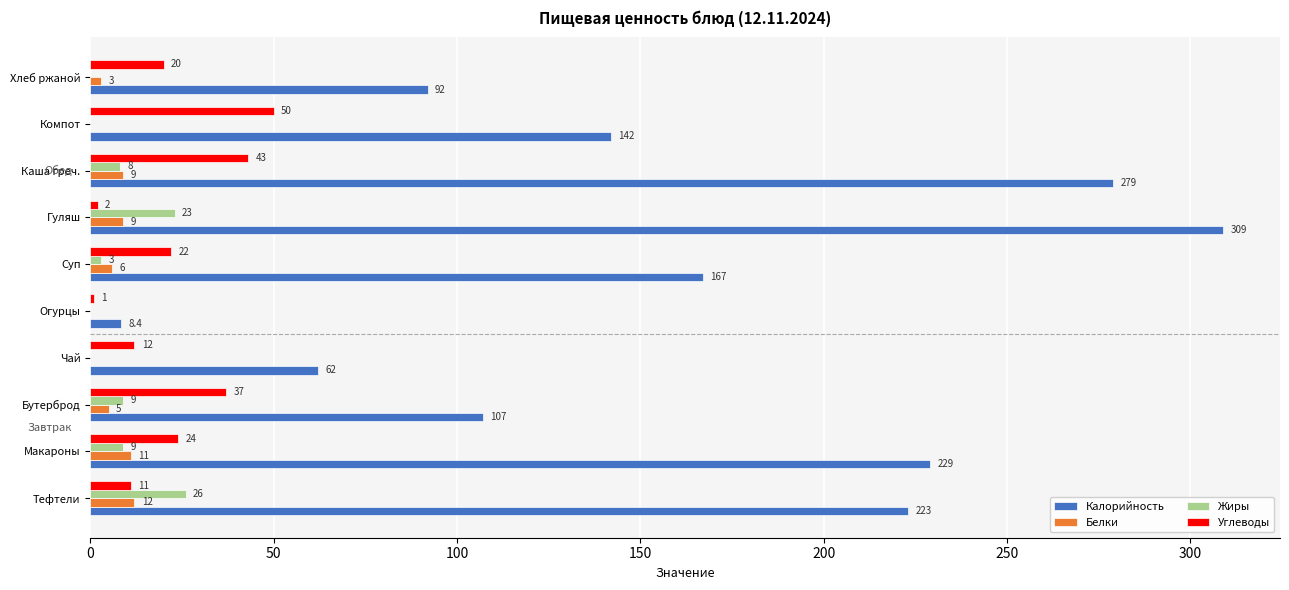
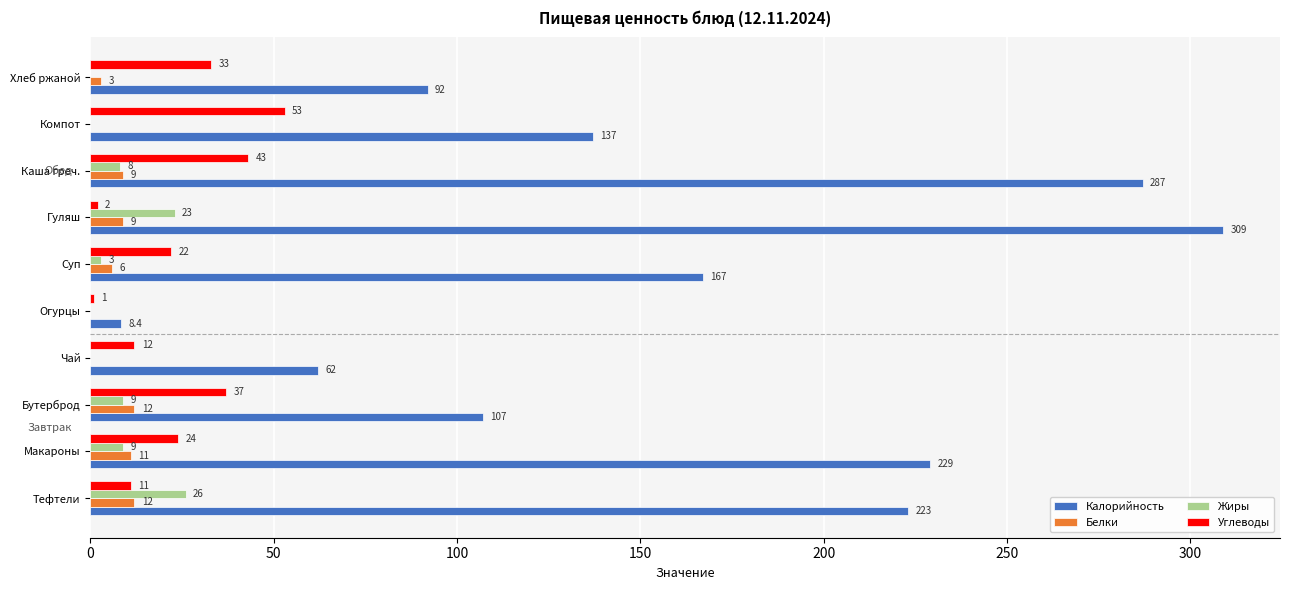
Углеводы, Хлеб ржаной: 20 -> 33
Углеводы, Компот: 50 -> 53
Калорийность, Компот: 142 -> 137
Калорийность, Каша греч.: 279 -> 287
Белки, Бутерброд: 5 -> 12
